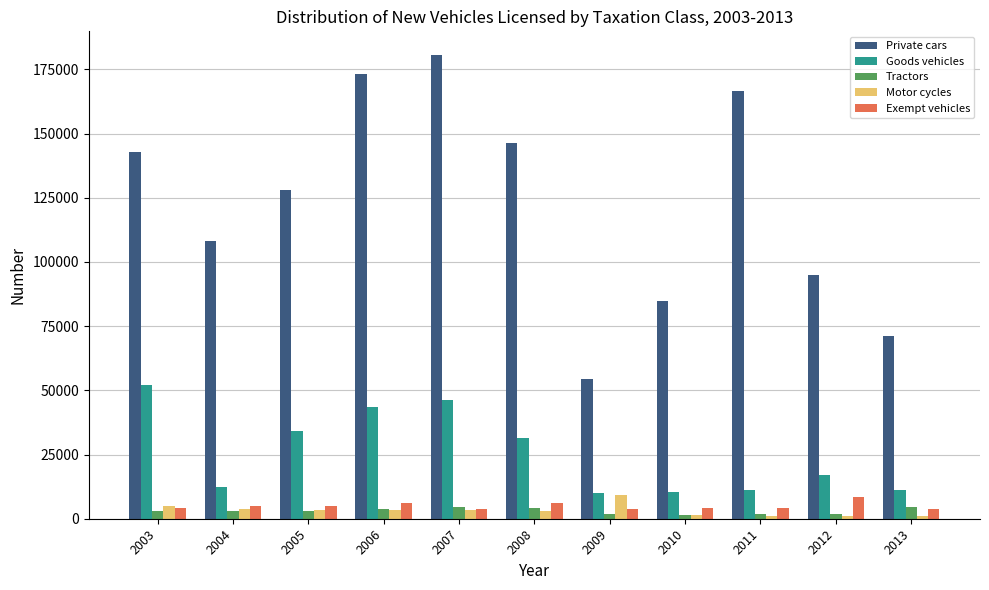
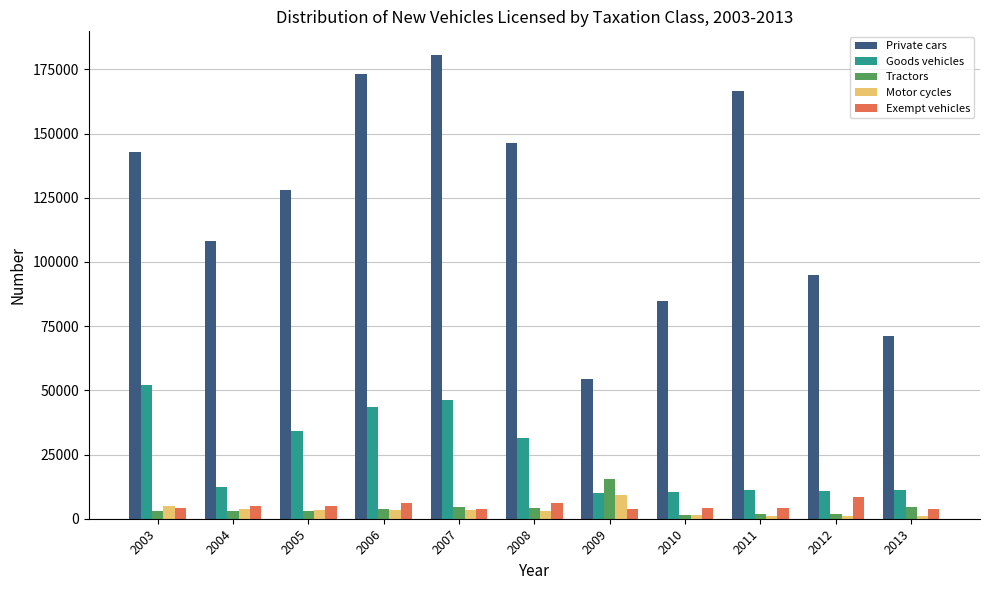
Tractors, 2009: 2000 -> 16000
Goods vehicles, 2012: 17000 -> 11000
